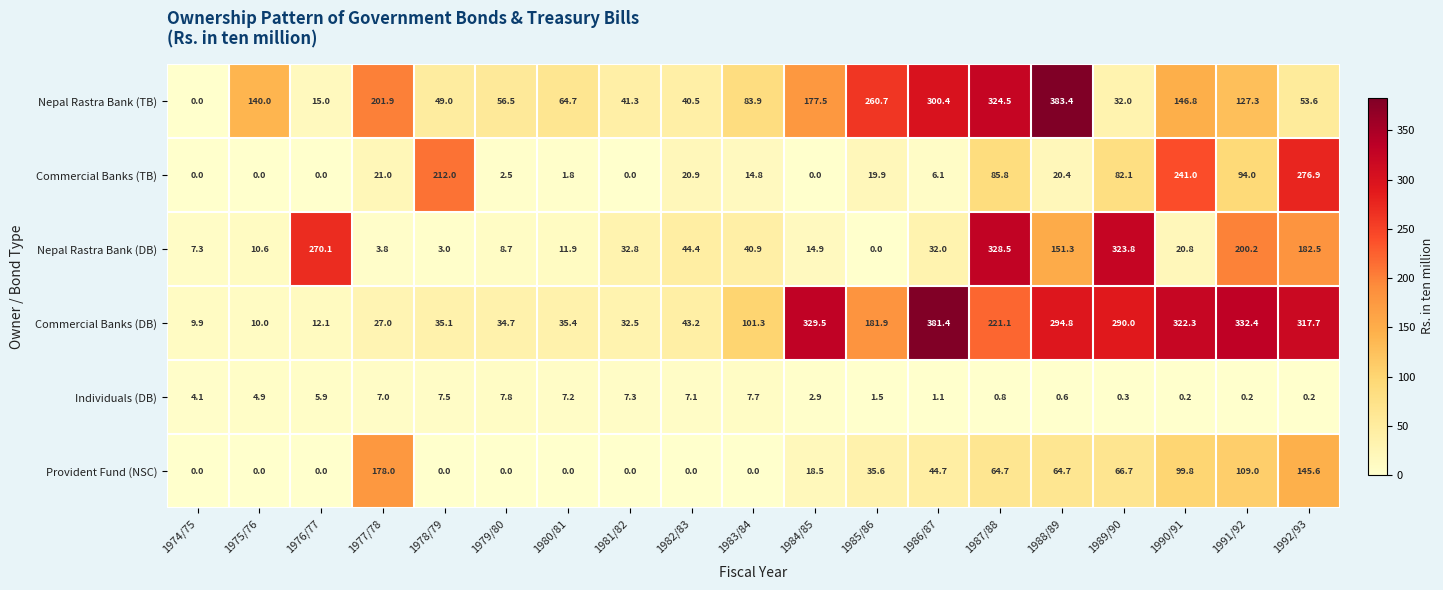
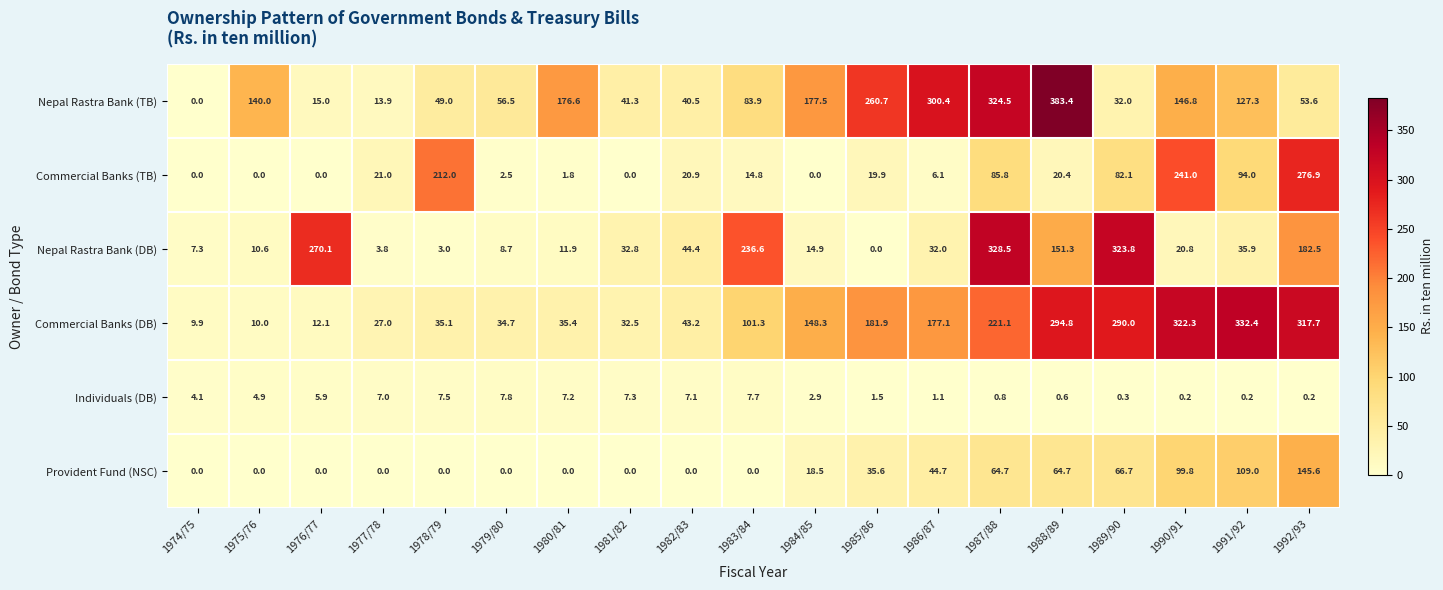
Nepal Rastra Bank (TB), 1977/78: 201.9 -> 13.9
Nepal Rastra Bank (TB), 1980/81: 64.7 -> 176.6
Nepal Rastra Bank (DB), 1983/84: 40.9 -> 236.6
Nepal Rastra Bank (DB), 1991/92: 200.2 -> 35.9
Commercial Banks (DB), 1984/85: 329.5 -> 148.3
Commercial Banks (DB), 1986/87: 381.4 -> 177.1
Provident Fund (NSC), 1977/78: 178.0 -> 0.0
